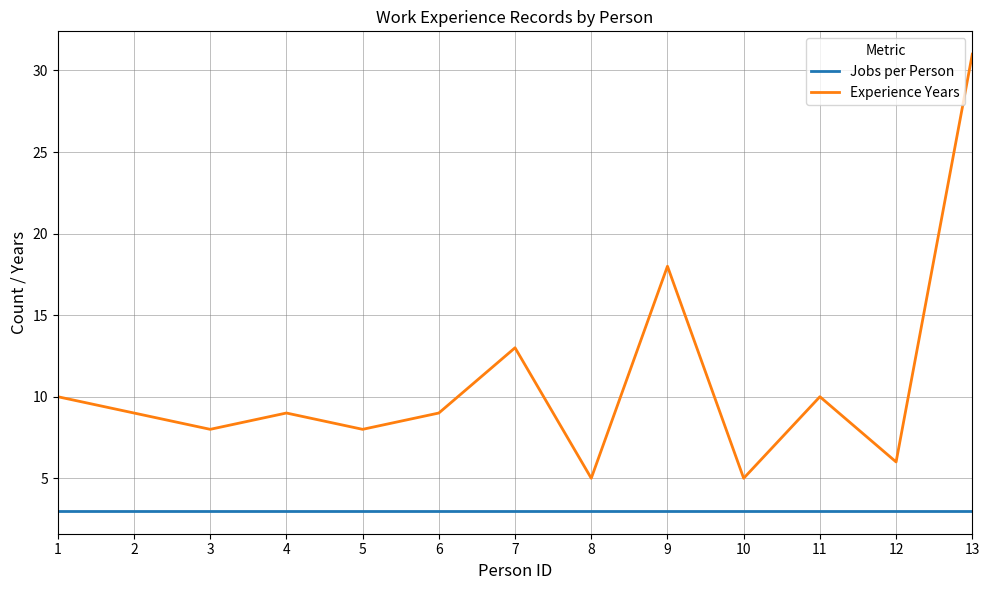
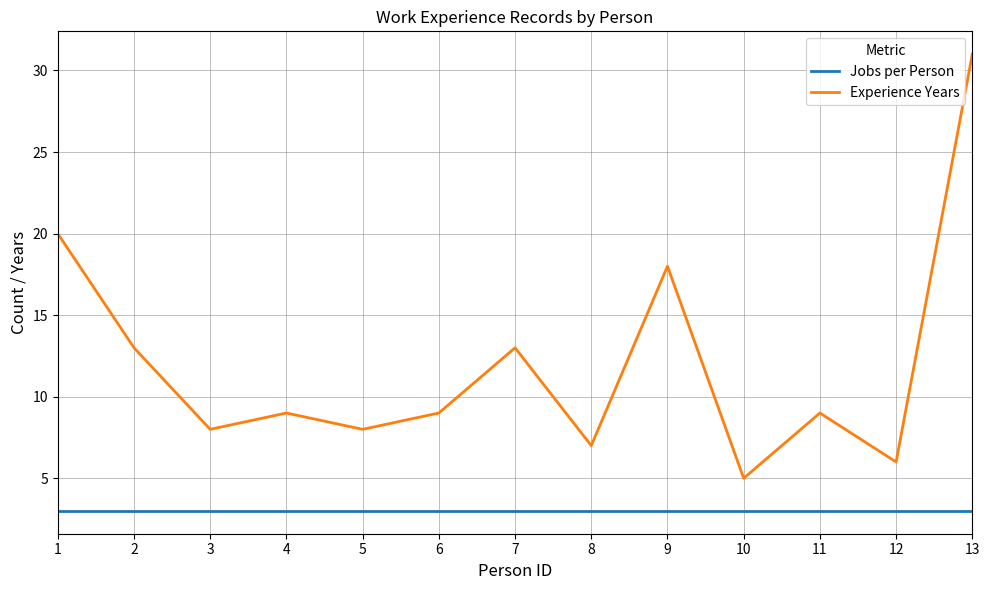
Experience Years, 1: 10 -> 20
Experience Years, 2: 9 -> 13
Experience Years, 8: 5 -> 7
Experience Years, 11: 10 -> 9
